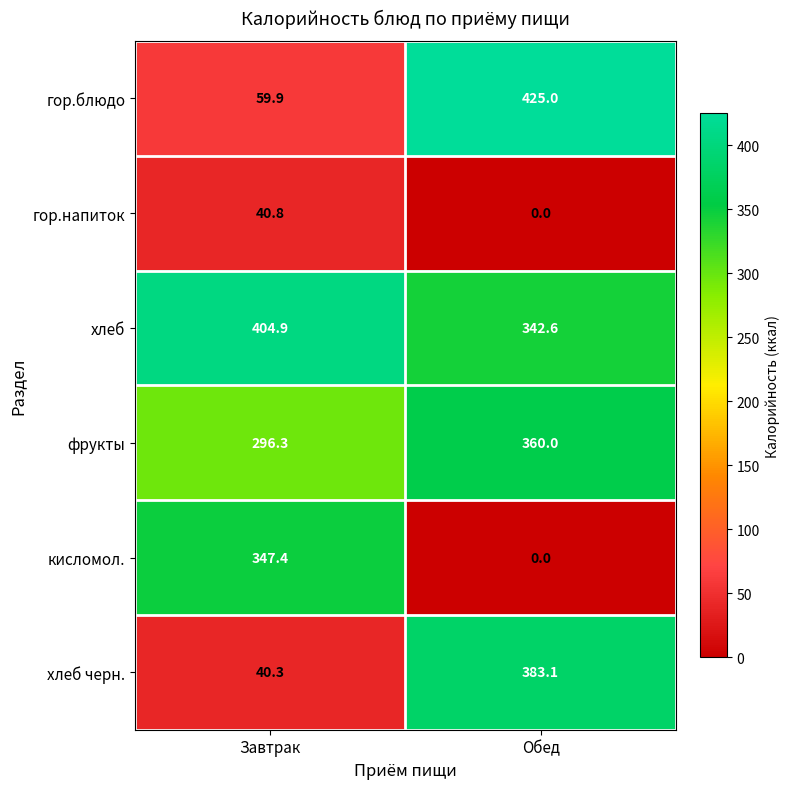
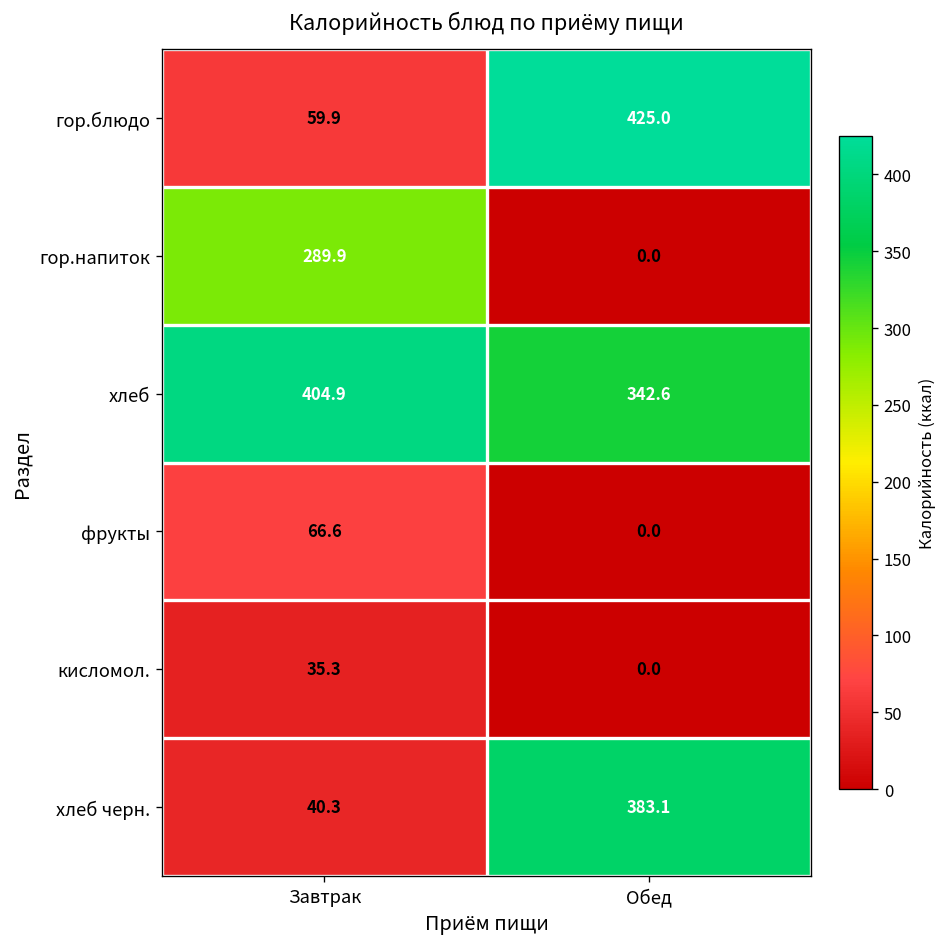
гор.напиток, Завтрак: 40.8 -> 289.9
фрукты, Завтрак: 296.3 -> 66.6
фрукты, Обед: 360.0 -> 0.0
кисломол., Завтрак: 347.4 -> 35.3
